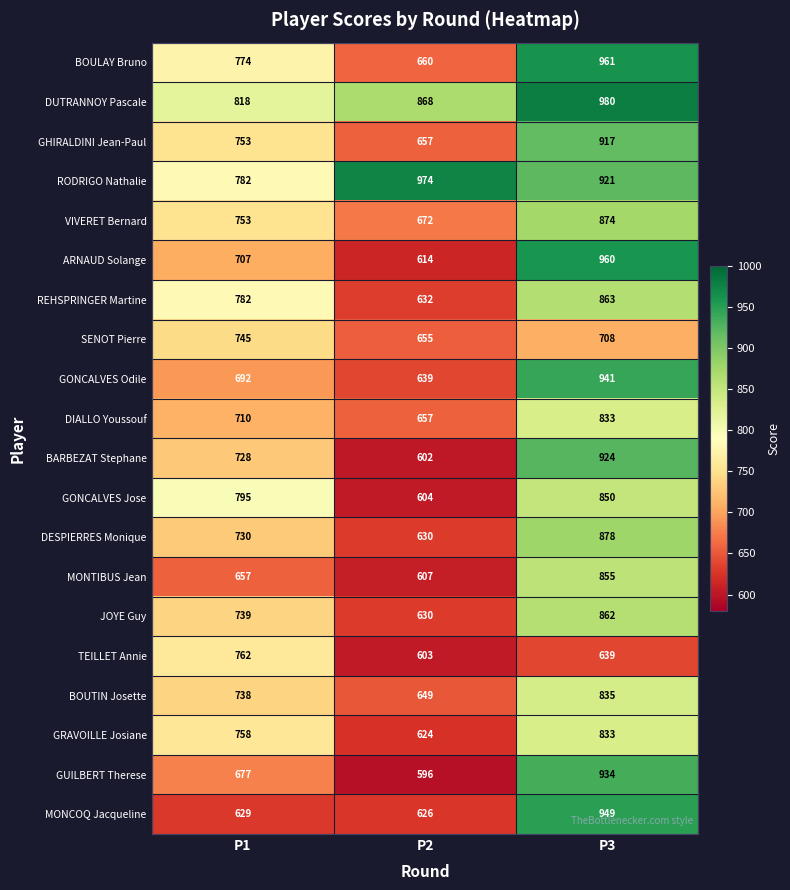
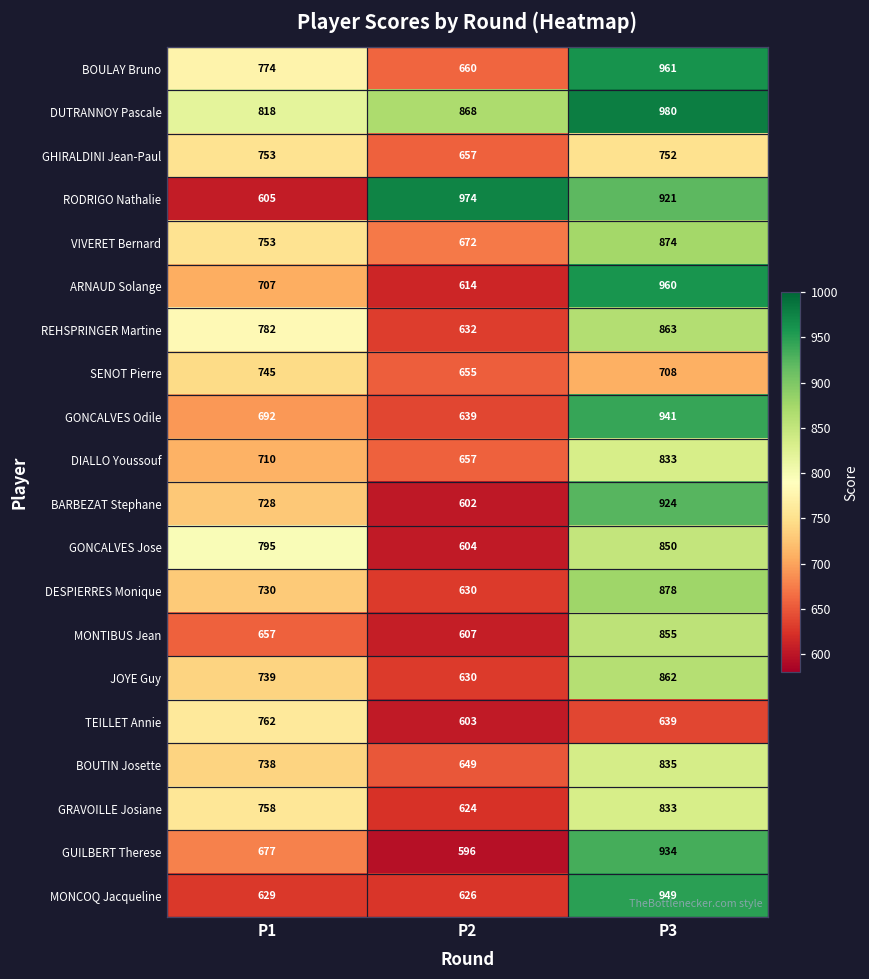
GHIRALDINI Jean-Paul, P3: 917 -> 752
RODRIGO Nathalie, P1: 782 -> 605
